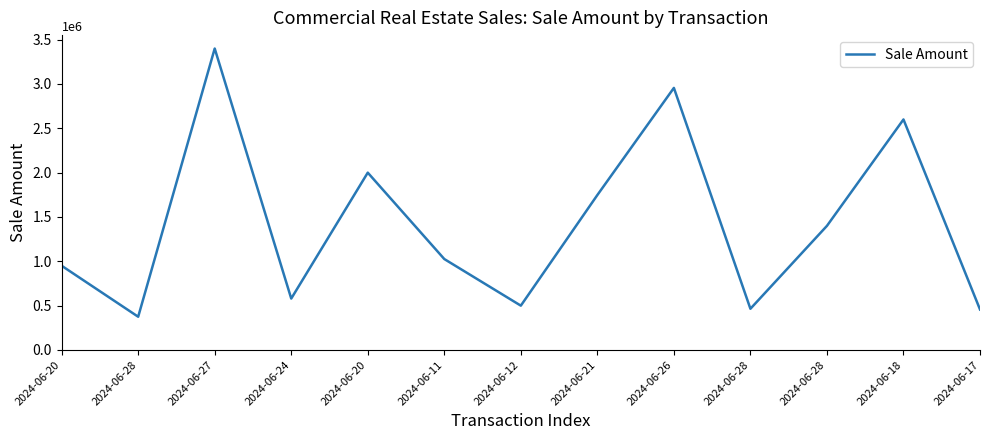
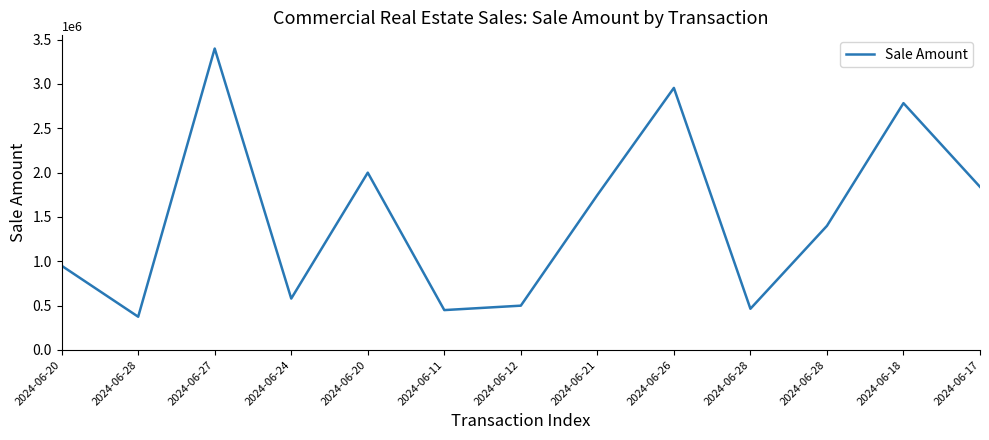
2024-06-11: 1000000 -> 500000
2024-06-18: 2600000 -> 2800000
2024-06-17: 500000 -> 1800000
